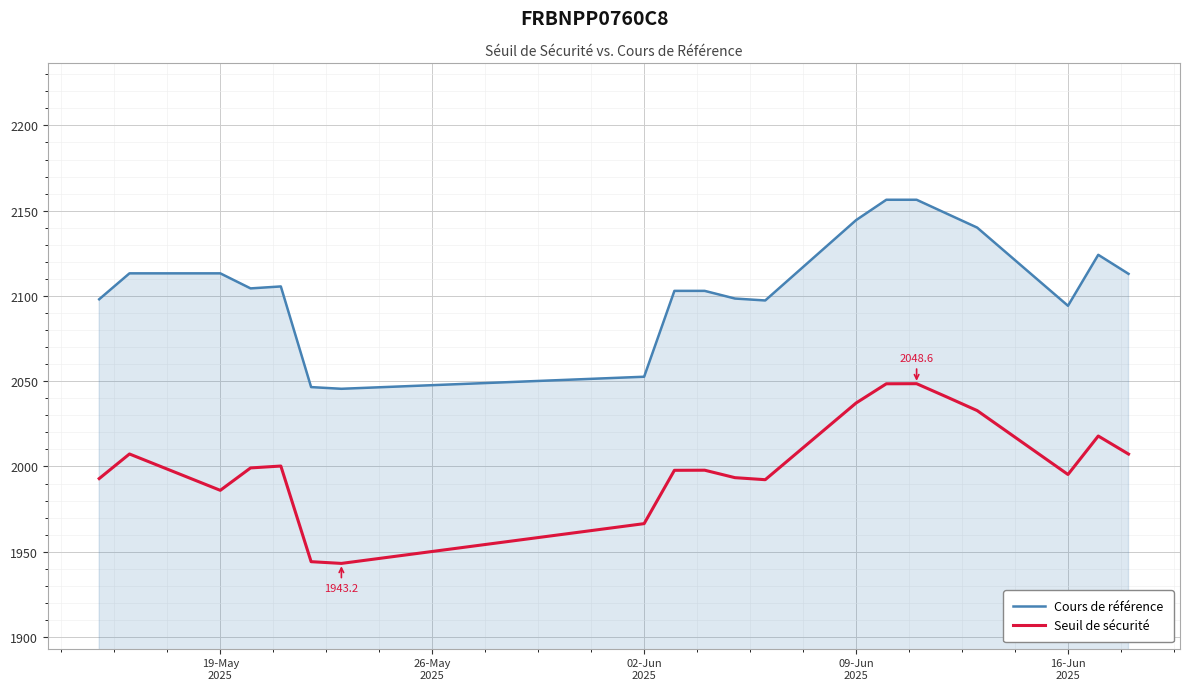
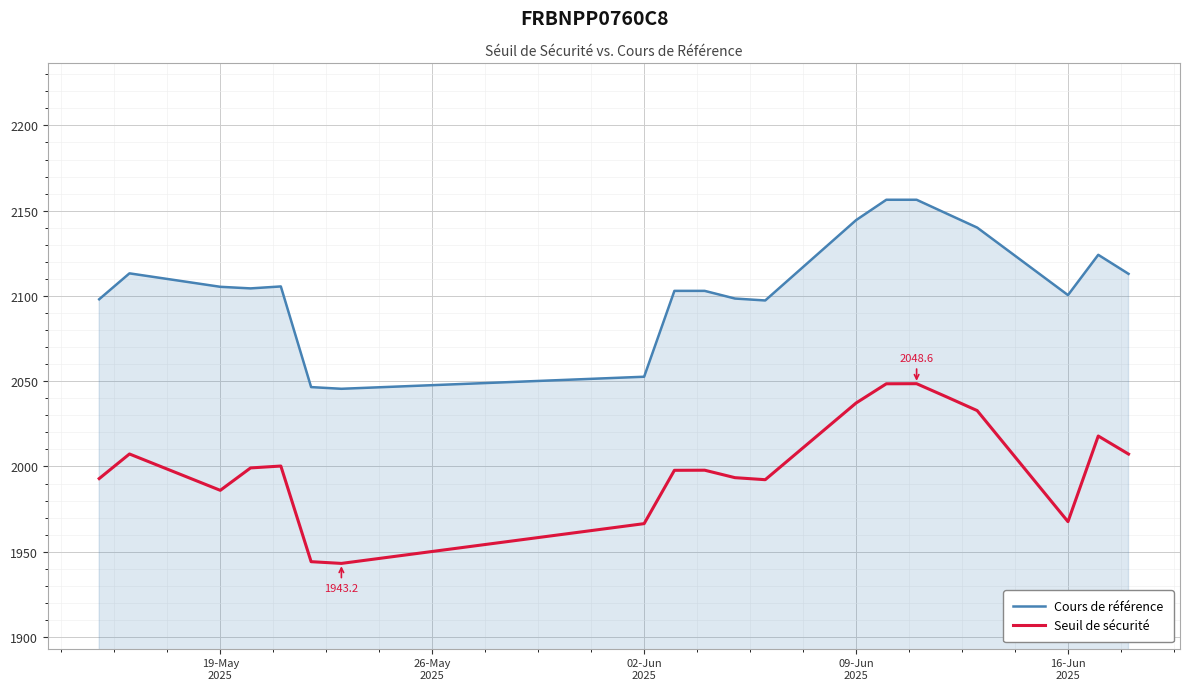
Cours de référence, 19-May 2025: 2113 -> 2105
Cours de référence, 16-Jun 2025: 2094 -> 2101
Seuil de sécurité, 16-Jun 2025: 1995 -> 1968
